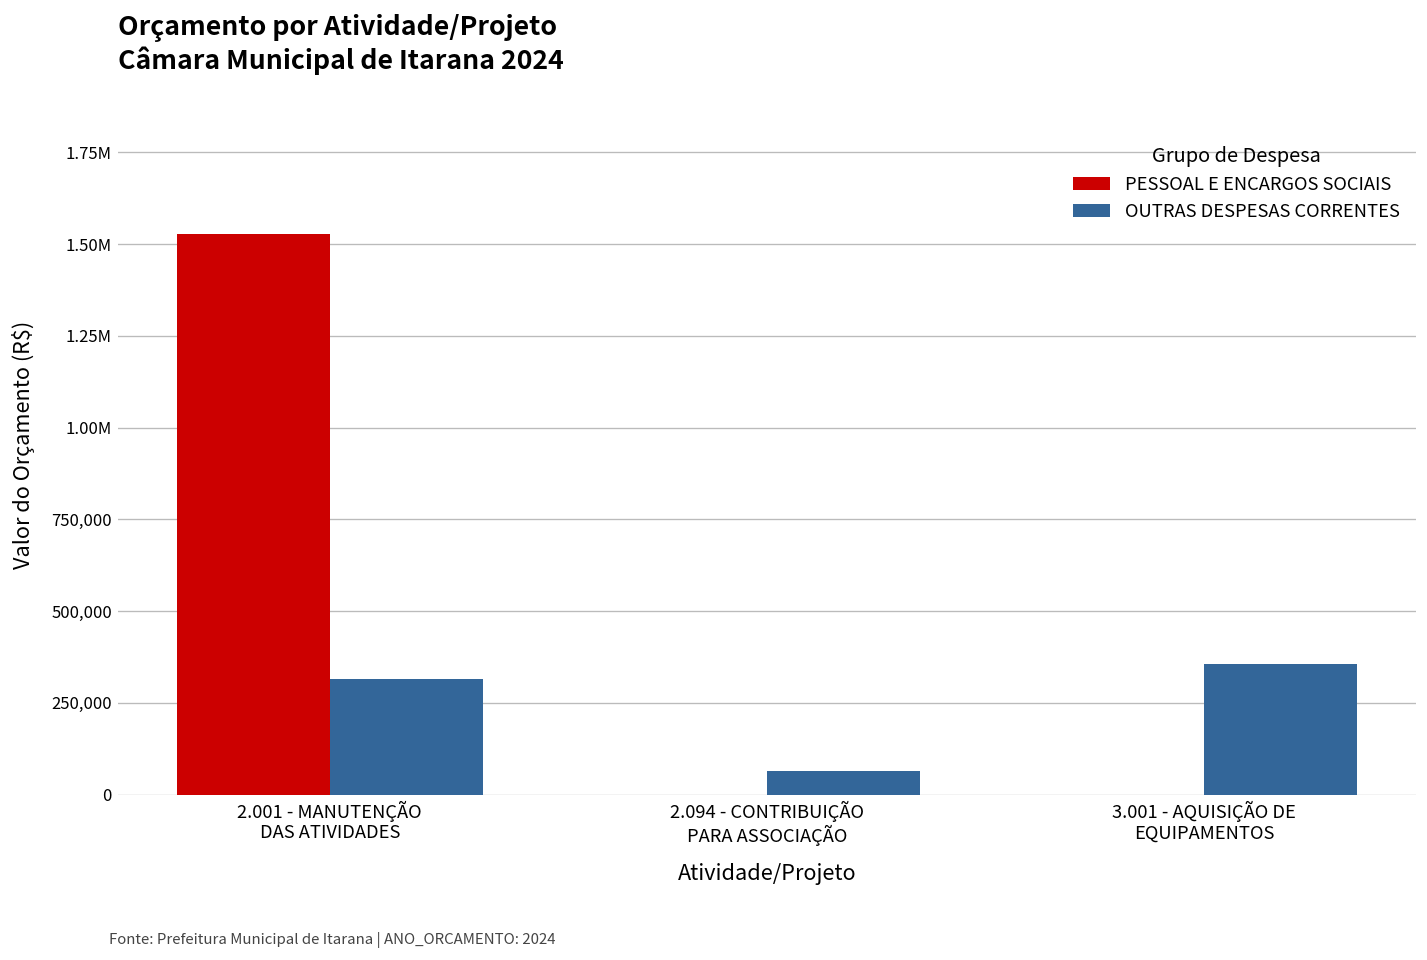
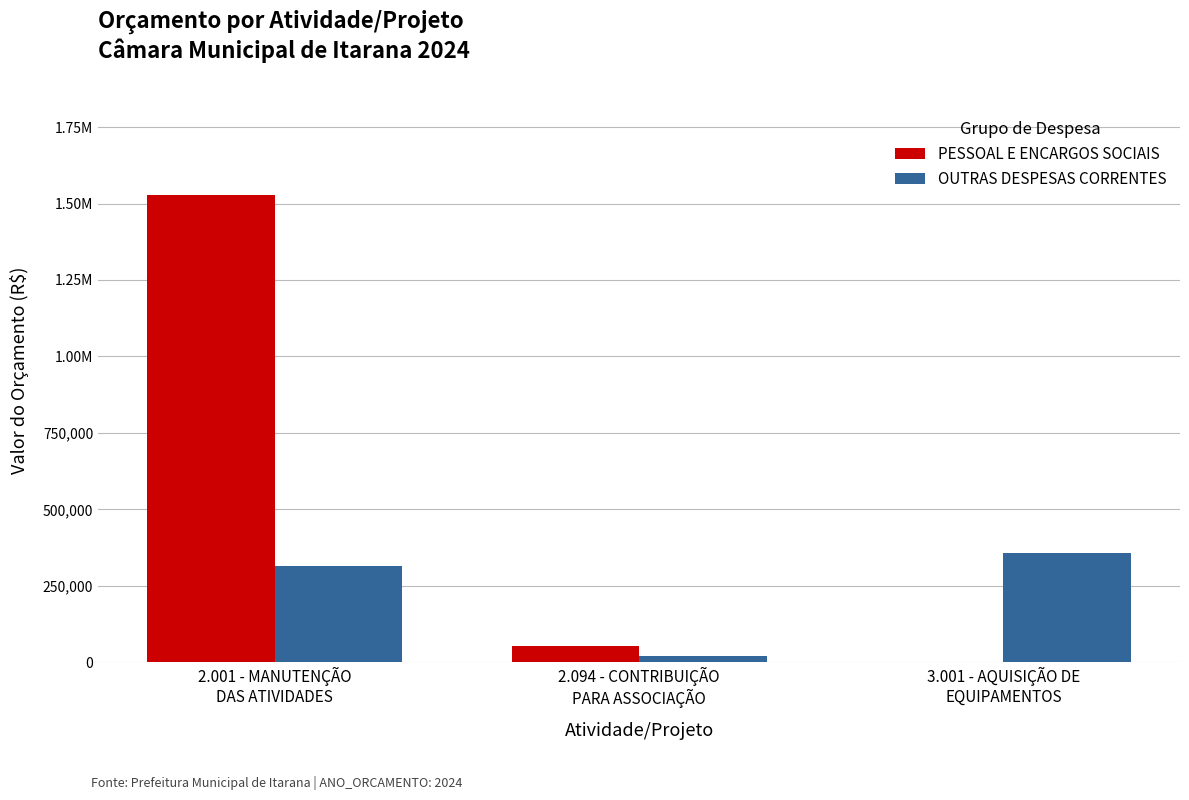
PESSOAL E ENCARGOS SOCIAIS, 2.094 - CONTRIBUIÇÃO PARA ASSOCIAÇÃO: 0 -> 50,000
OUTRAS DESPESAS CORRENTES, 2.094 - CONTRIBUIÇÃO PARA ASSOCIAÇÃO: 70,000 -> 20,000
